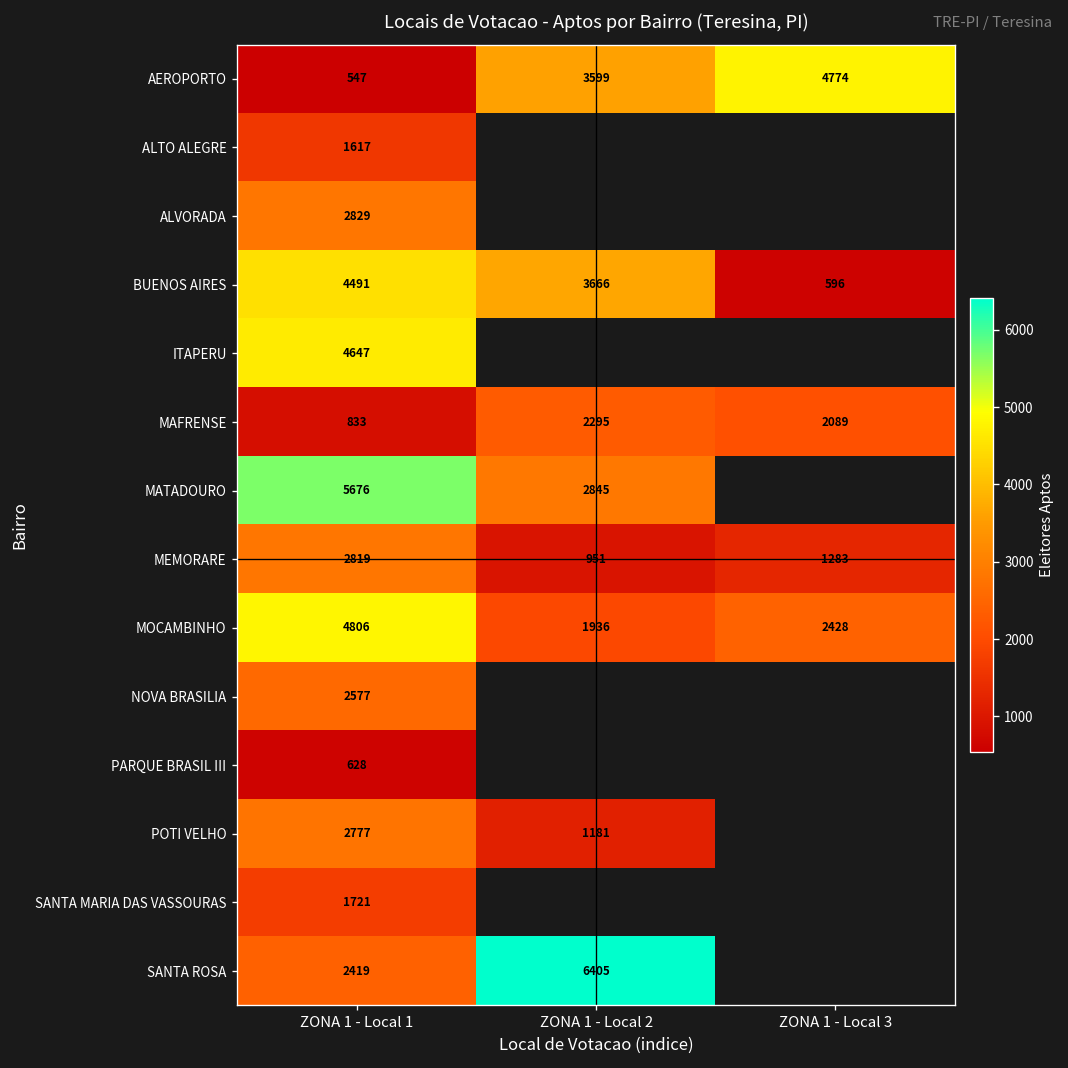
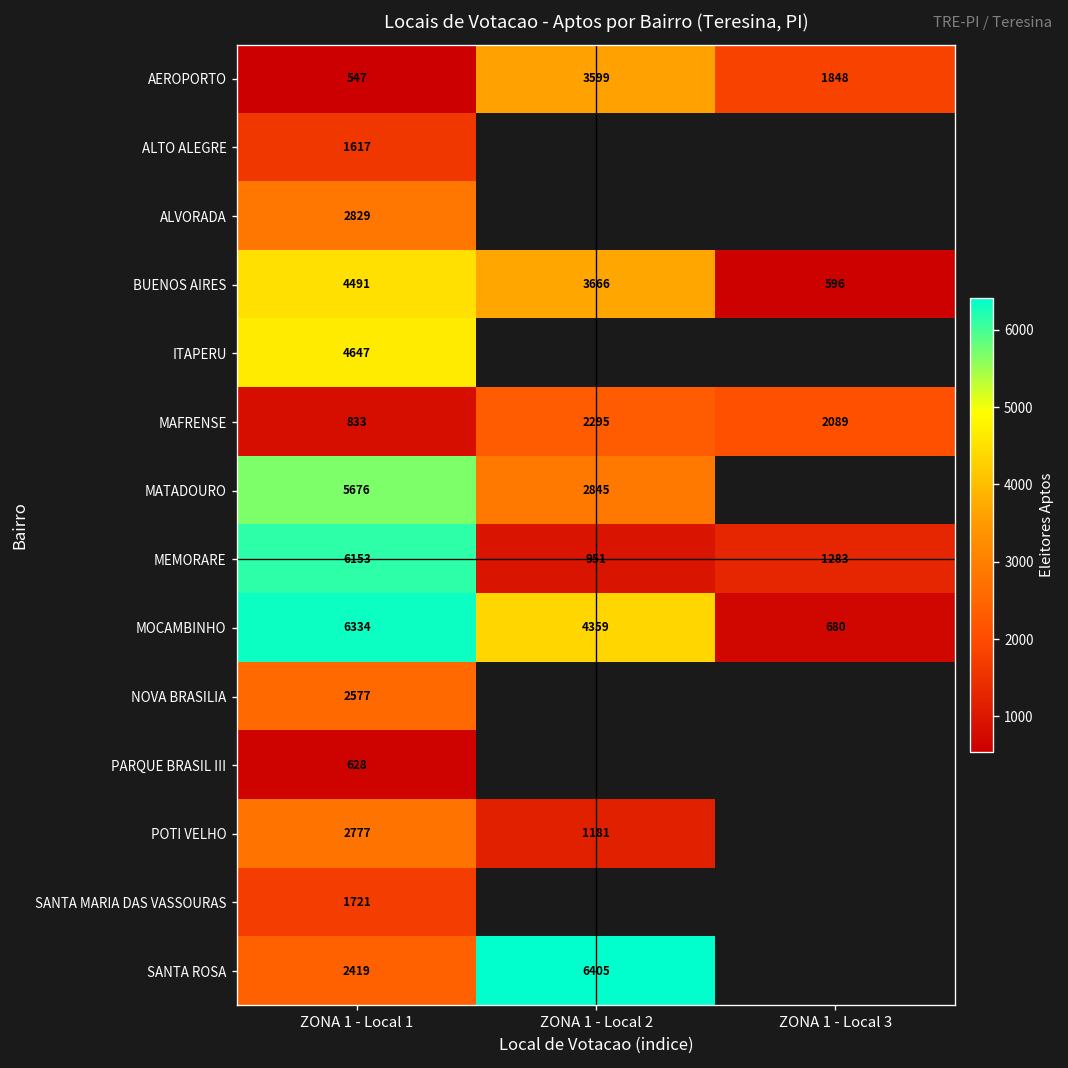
AEROPORTO, ZONA 1 - Local 3: 4774 -> 1848
MEMORARE, ZONA 1 - Local 1: 2819 -> 6153
MOCAMBINHO, ZONA 1 - Local 1: 4806 -> 6334
MOCAMBINHO, ZONA 1 - Local 2: 1936 -> 4359
MOCAMBINHO, ZONA 1 - Local 3: 2428 -> 680
